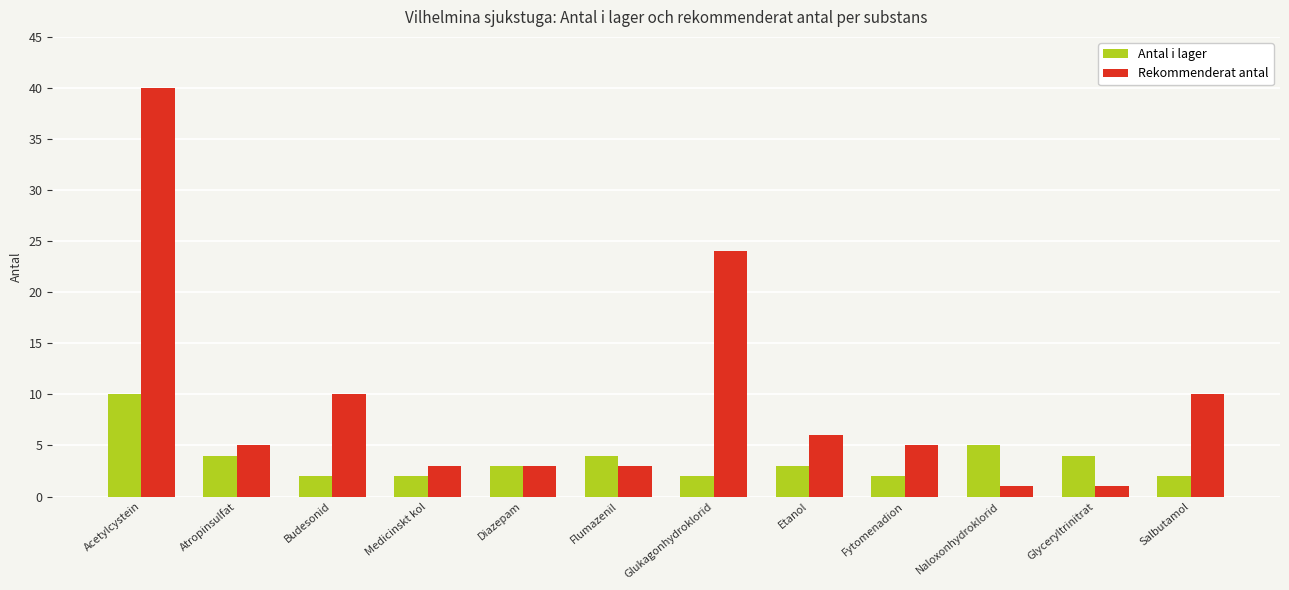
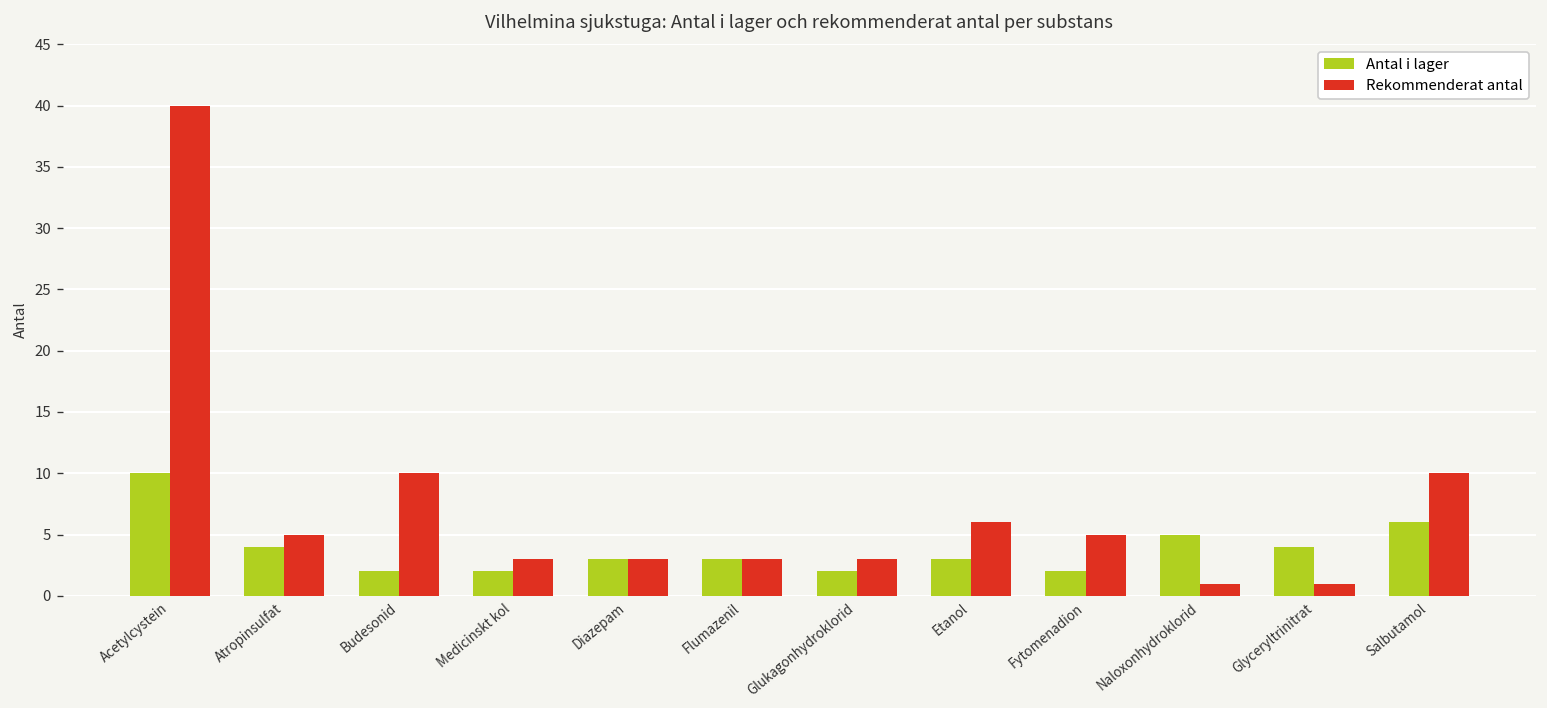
Antal i lager, Flumazenil: 4 -> 3
Rekommenderat antal, Glukagonhydroklorid: 24 -> 3
Antal i lager, Salbutamol: 2 -> 6
